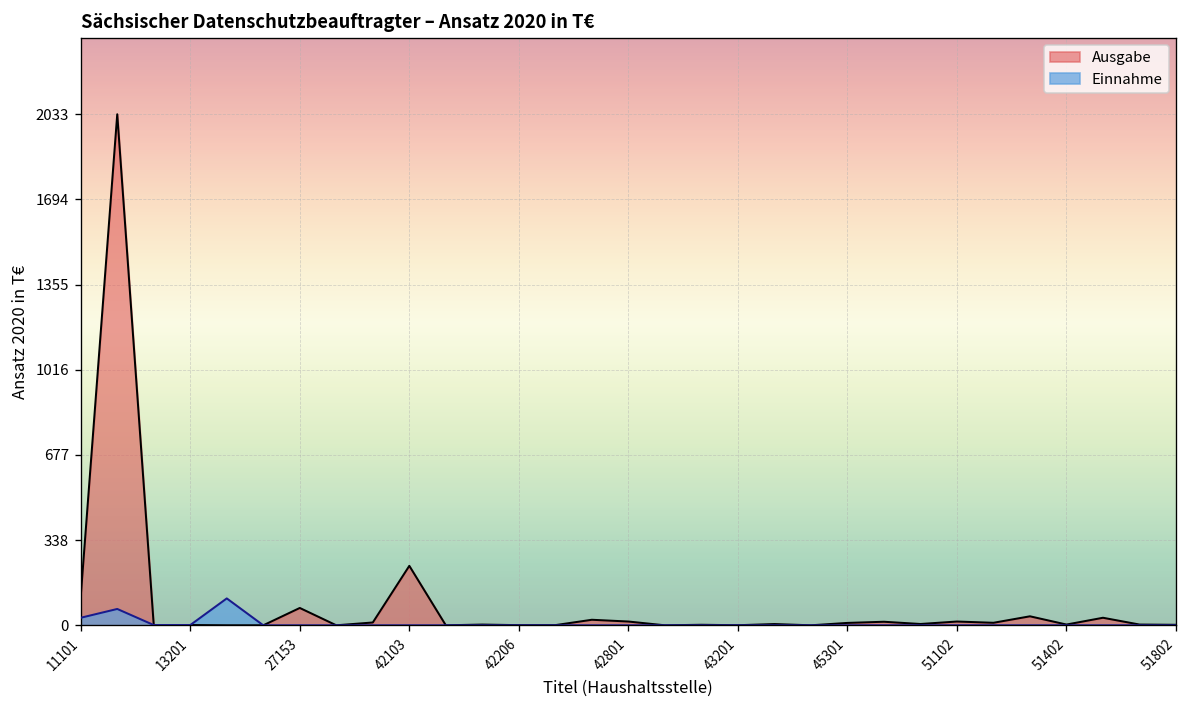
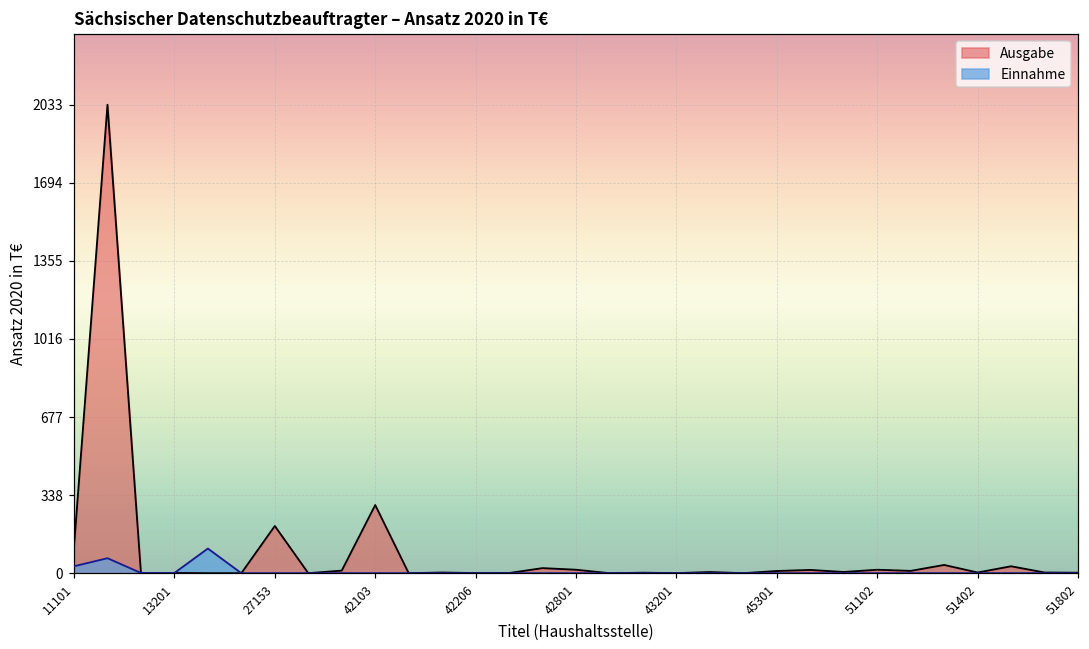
Ausgabe, 27153: 70 -> 210
Ausgabe, 42103: 240 -> 300
